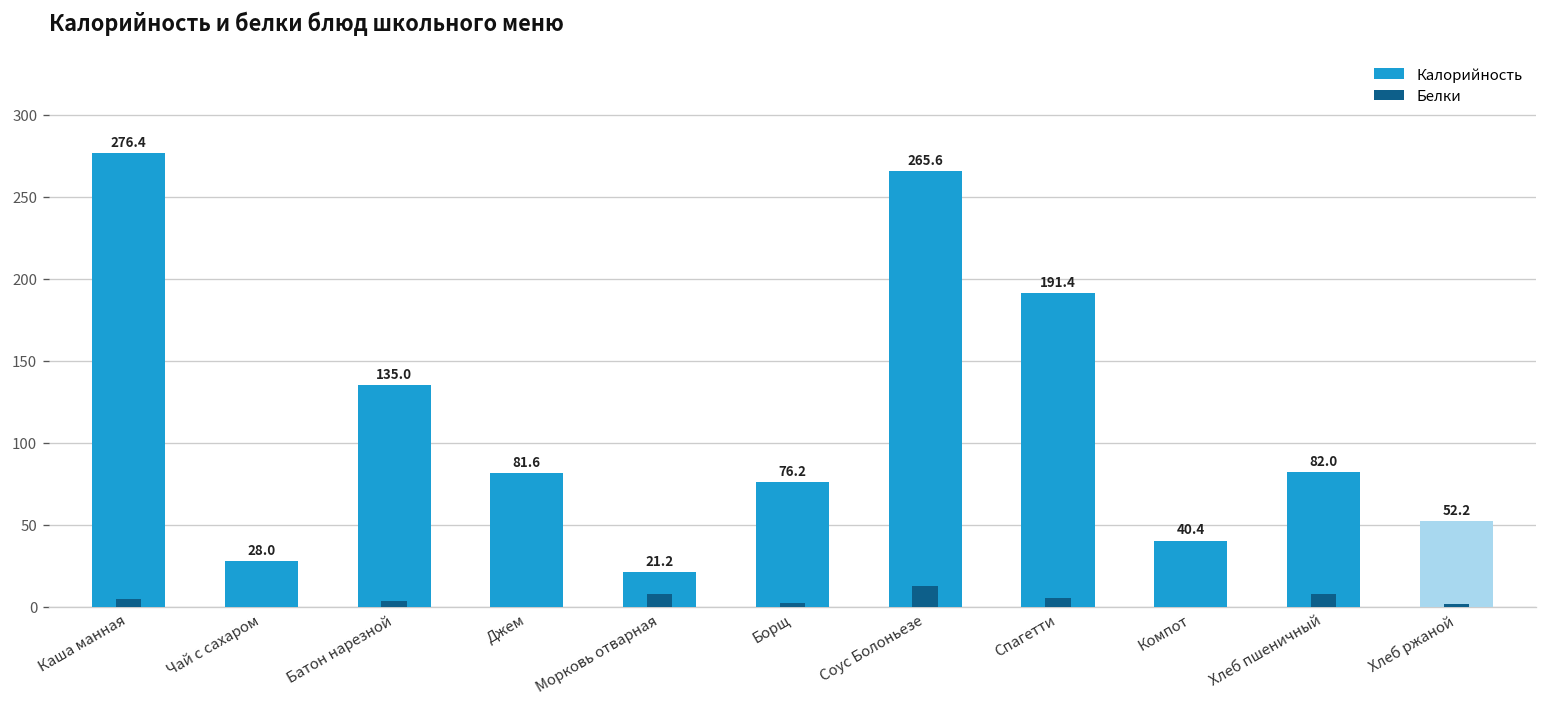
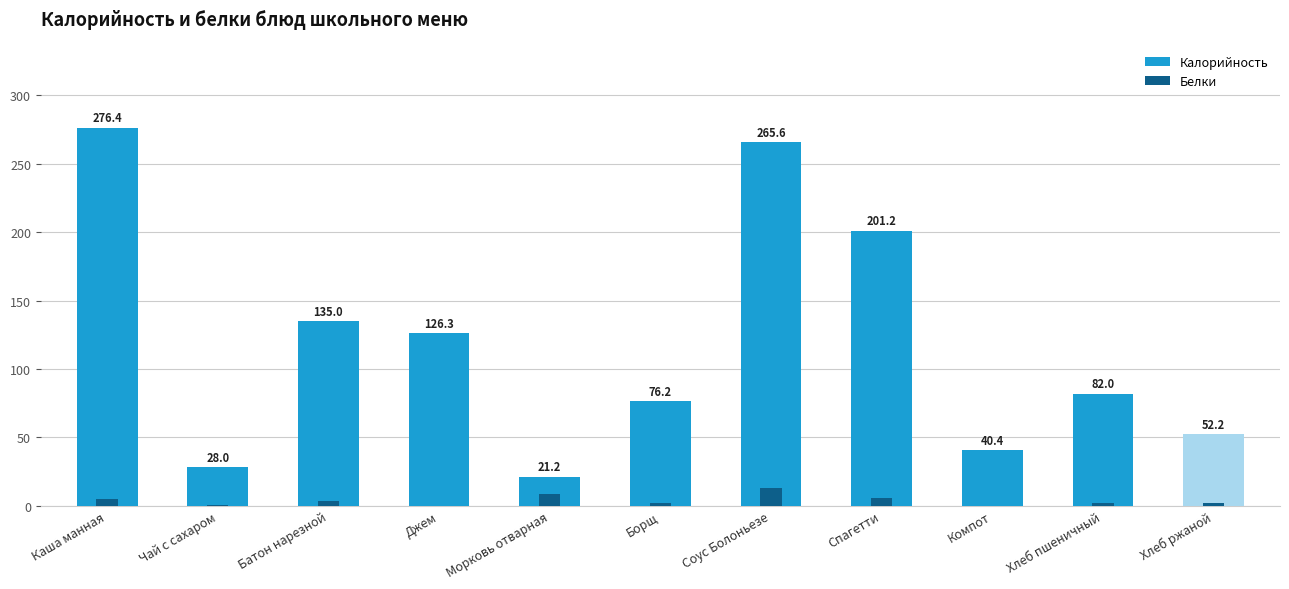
Калорийность, Джем: 81.6 -> 126.3
Калорийность, Спагетти: 191.4 -> 201.2
Белки, Хлеб пшеничный: 8 -> 2
